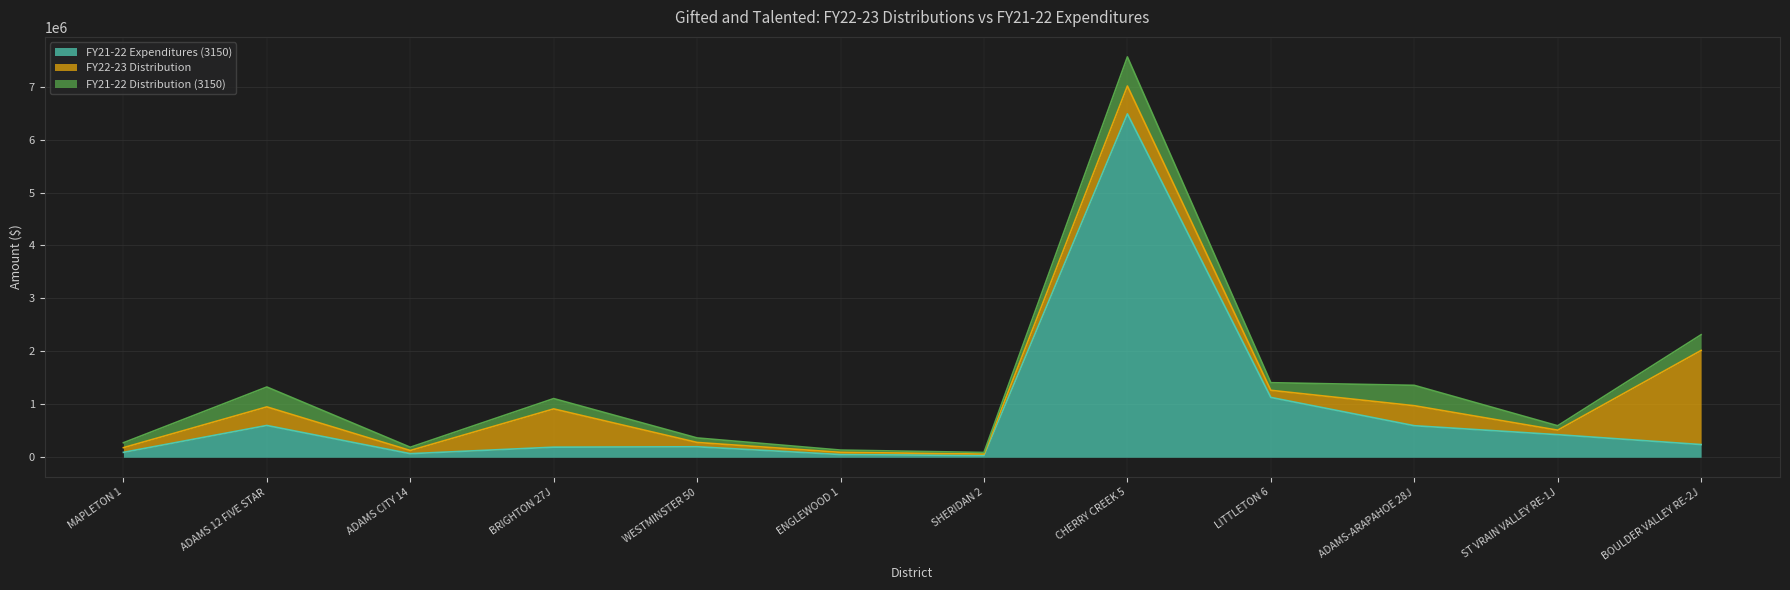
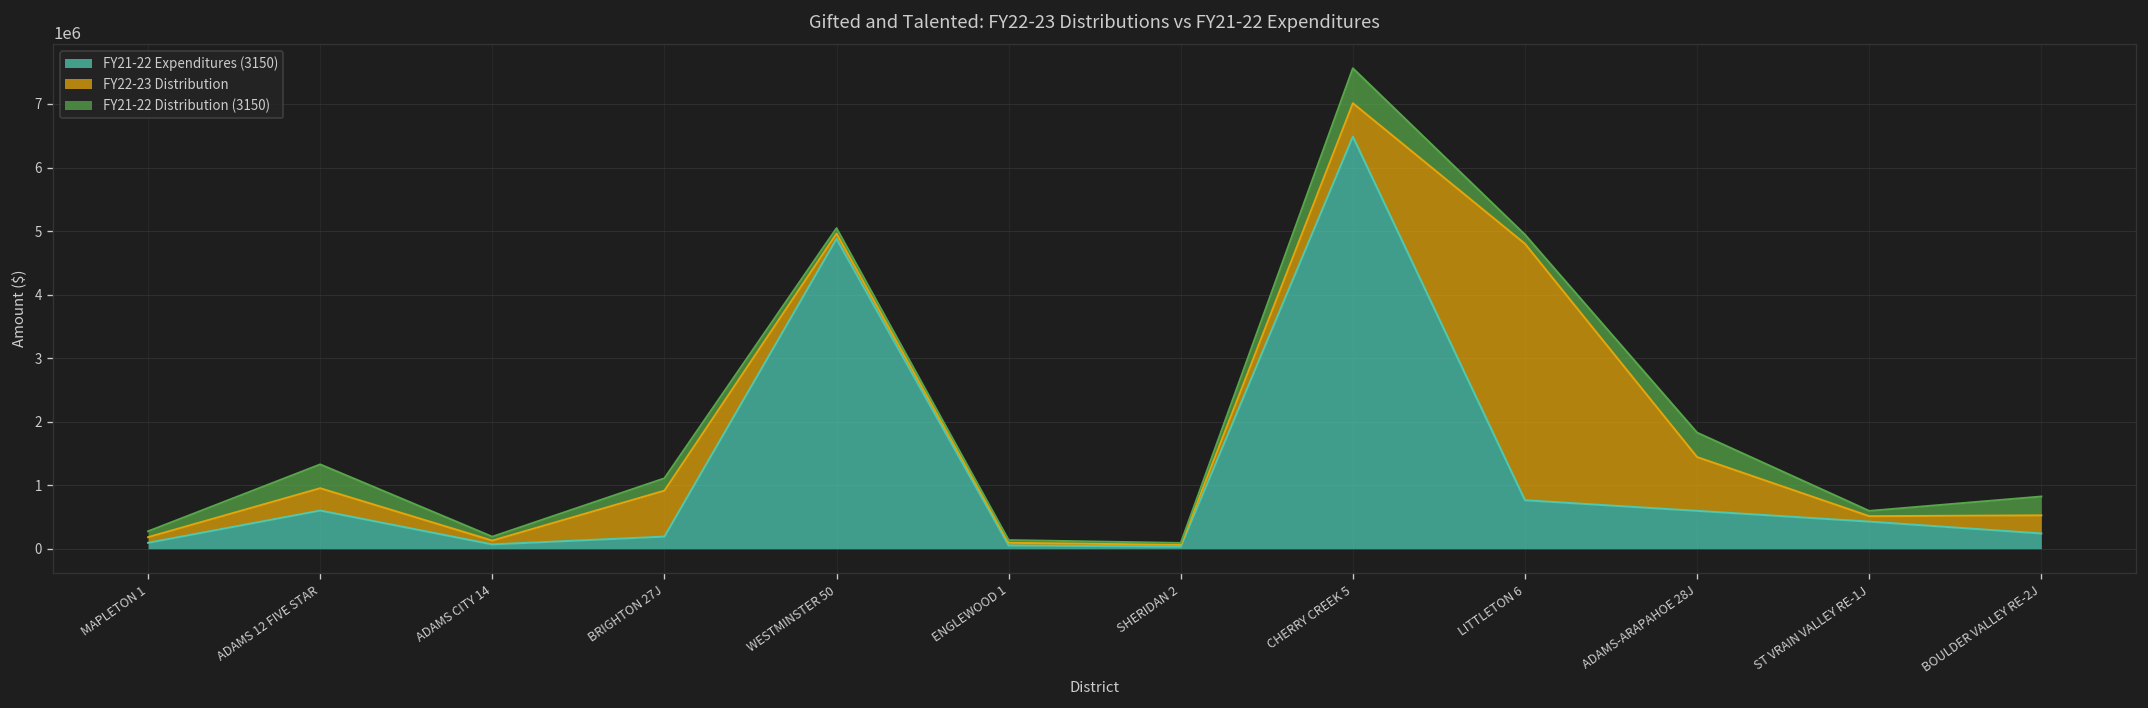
FY21-22 Expenditures (3150), WESTMINSTER 50: 200000 -> 4900000
FY21-22 Expenditures (3150), LITTLETON 6: 1100000 -> 800000
FY22-23 Distribution, LITTLETON 6: 100000 -> 4000000
FY22-23 Distribution, ADAMS-ARAPAHOE 28J: 400000 -> 800000
FY22-23 Distribution, BOULDER VALLEY RE-2J: 1800000 -> 300000
